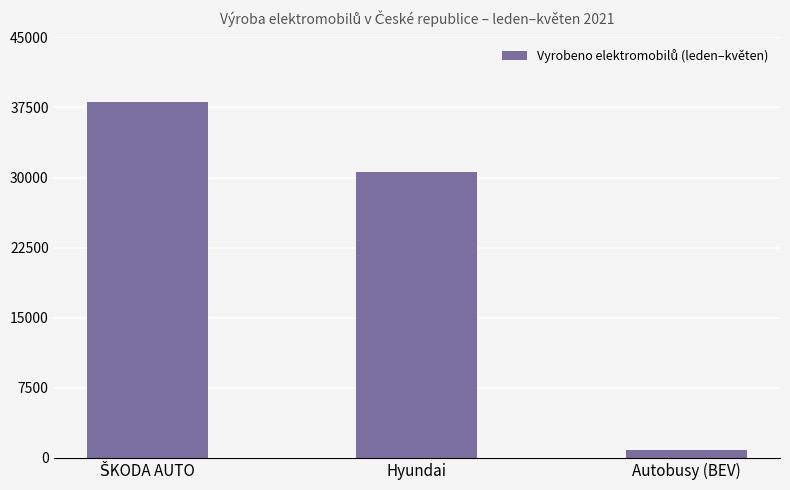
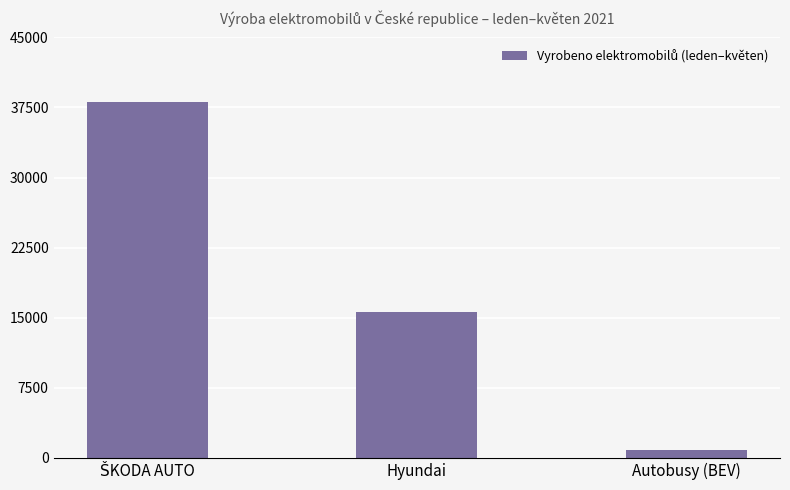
Hyundai: 31000 -> 16000
